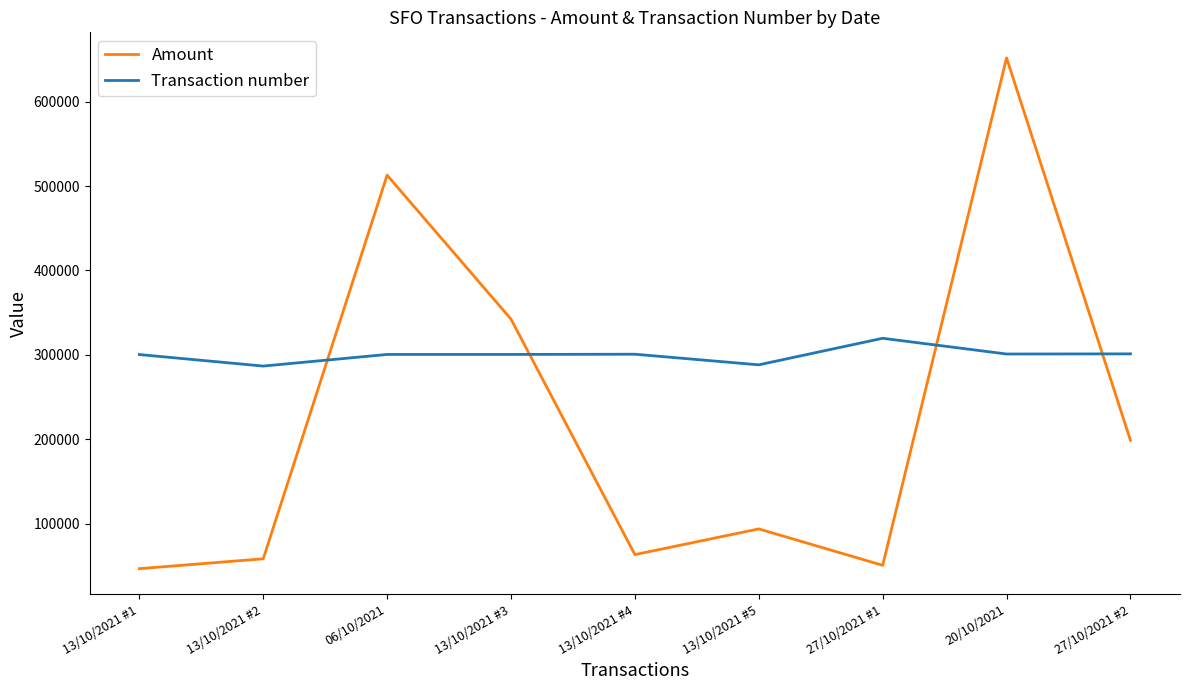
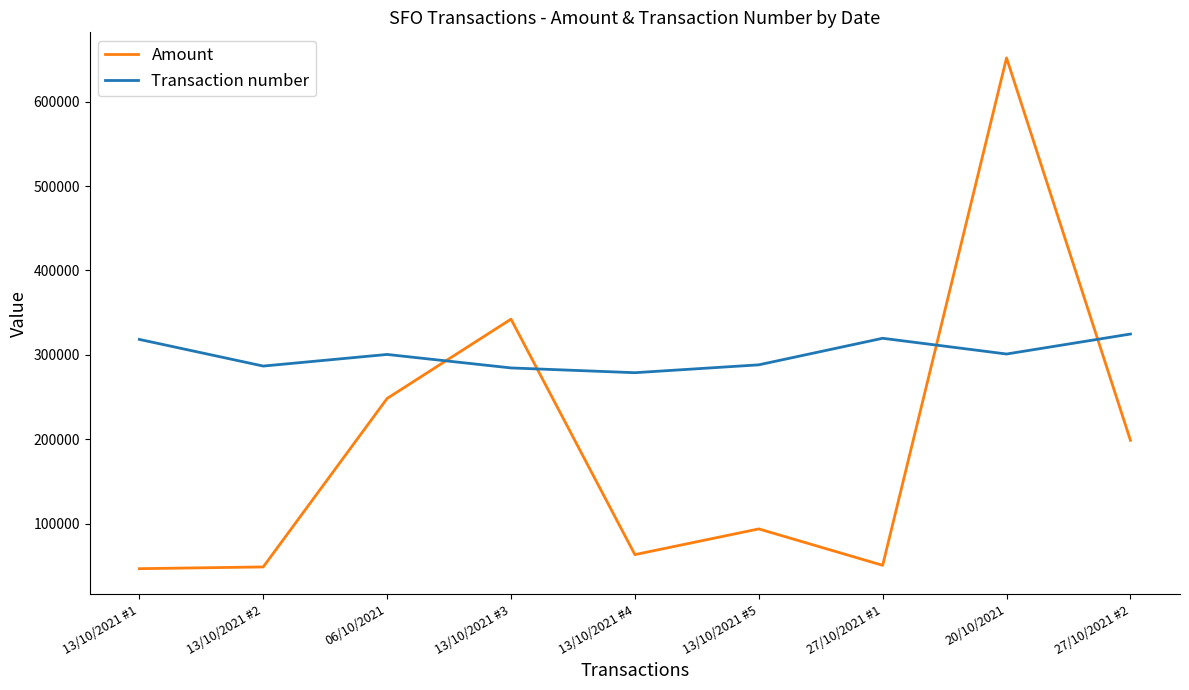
Transaction number, 13/10/2021 #1: 300000 -> 320000
Amount, 13/10/2021 #2: 60000 -> 50000
Amount, 06/10/2021: 510000 -> 250000
Transaction number, 13/10/2021 #3: 300000 -> 280000
Transaction number, 13/10/2021 #4: 300000 -> 280000
Transaction number, 27/10/2021 #2: 300000 -> 320000
